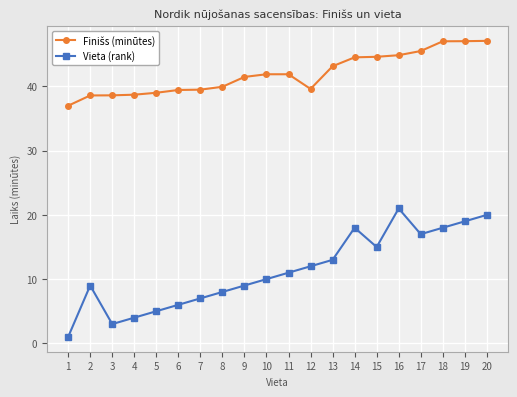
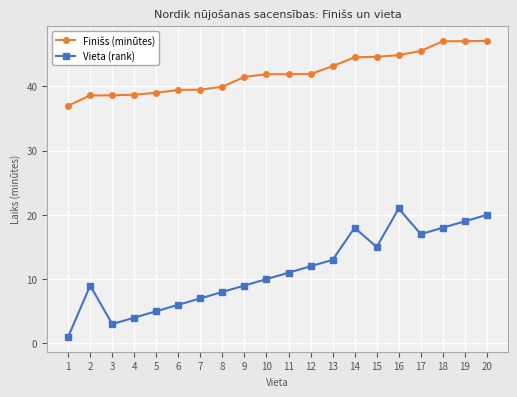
Finišs (minūtes), 12: 40 -> 42
